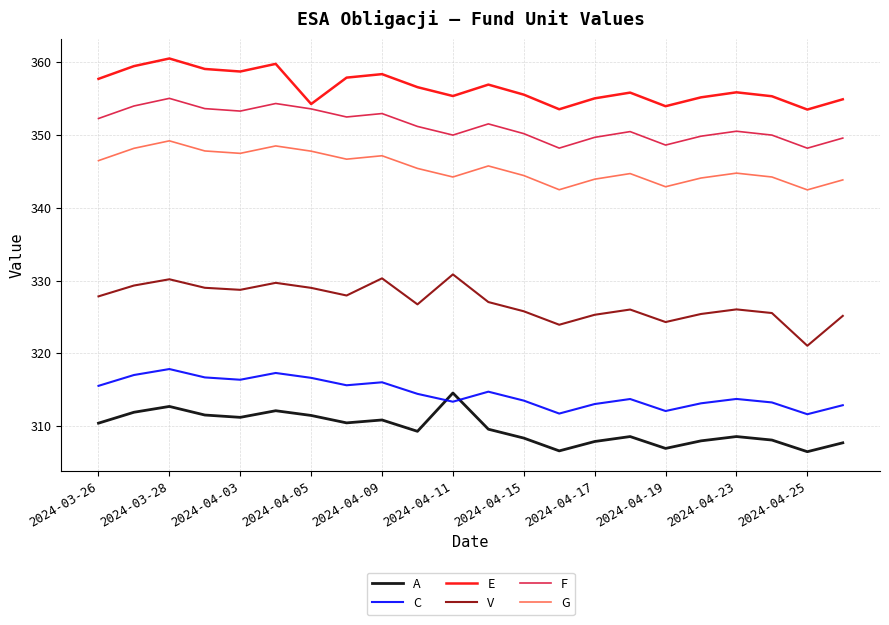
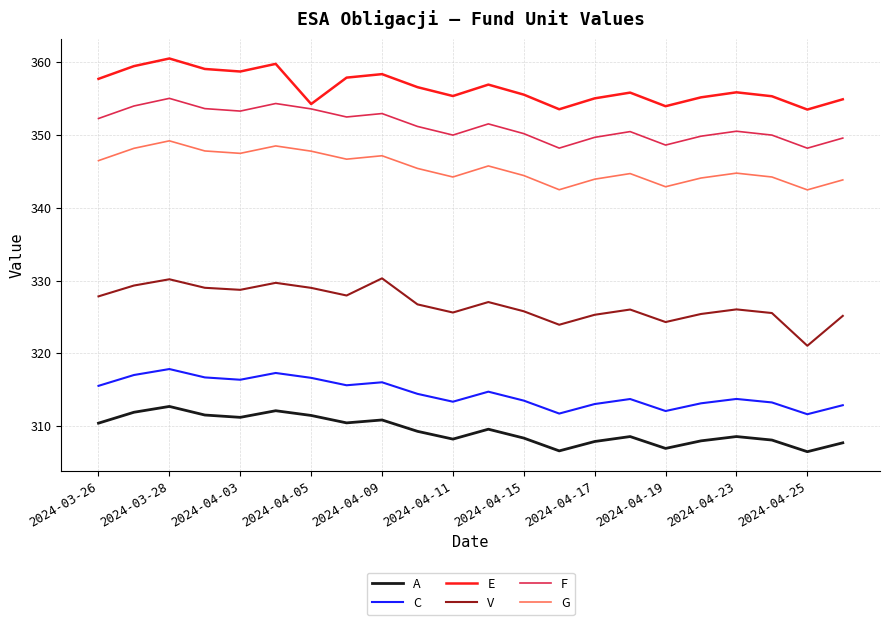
A, 2024-04-11: 315 -> 308
V, 2024-04-11: 331 -> 326
